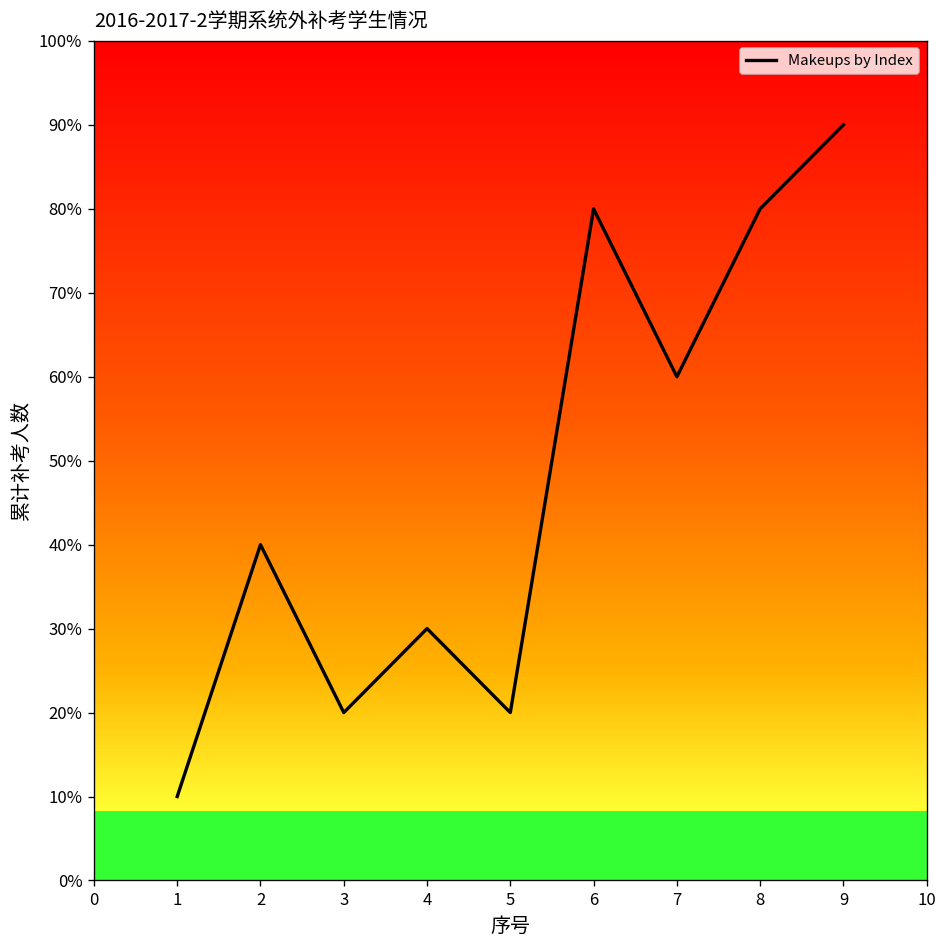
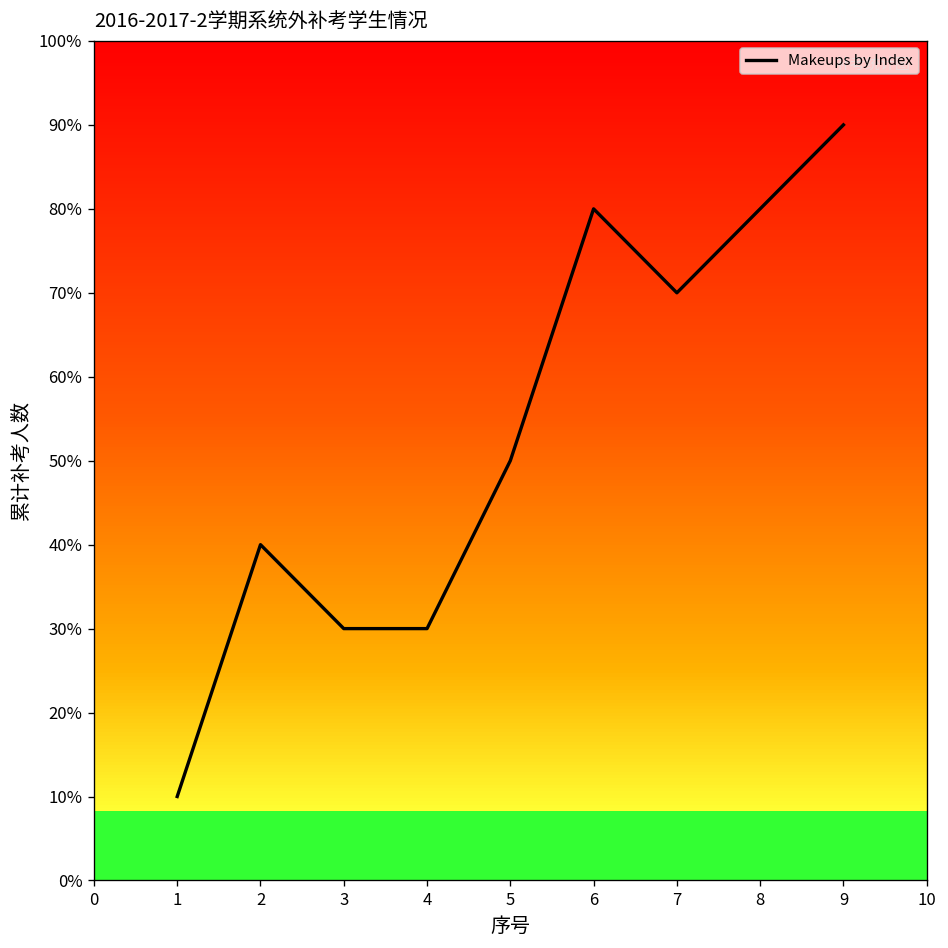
3: 20% -> 30%
5: 20% -> 50%
7: 60% -> 70%
